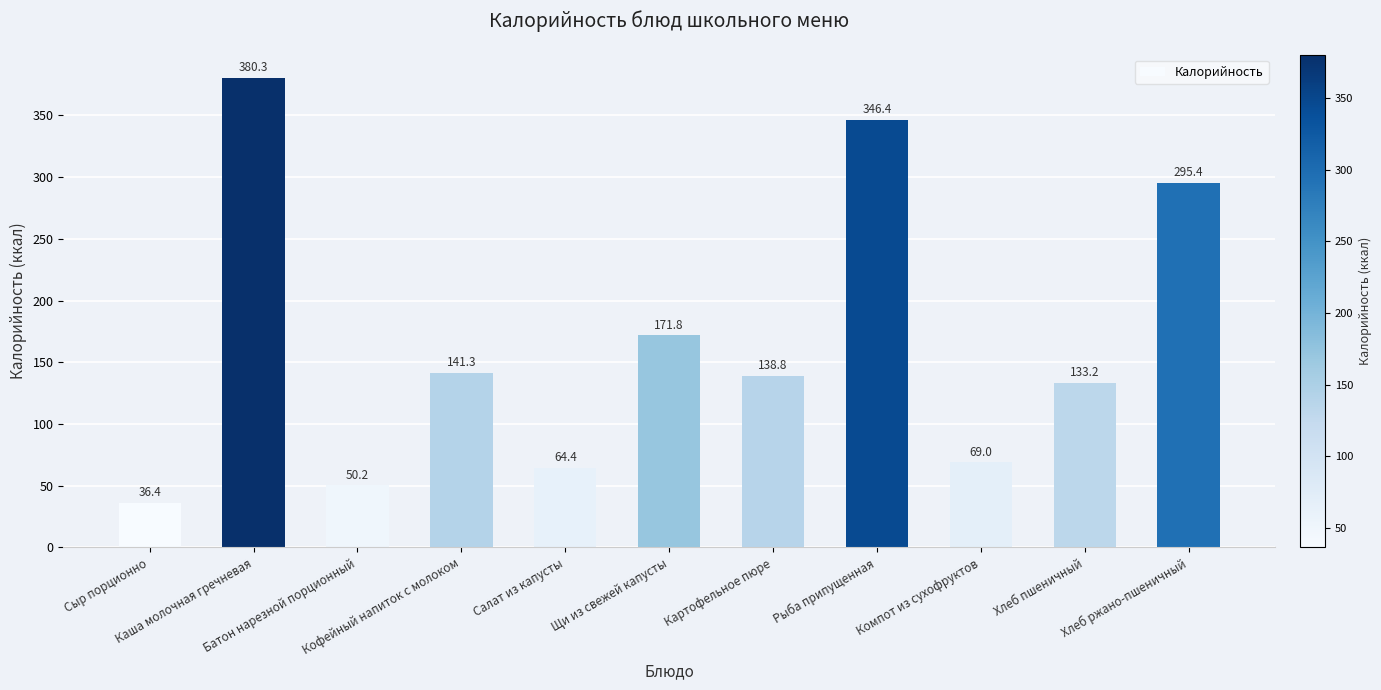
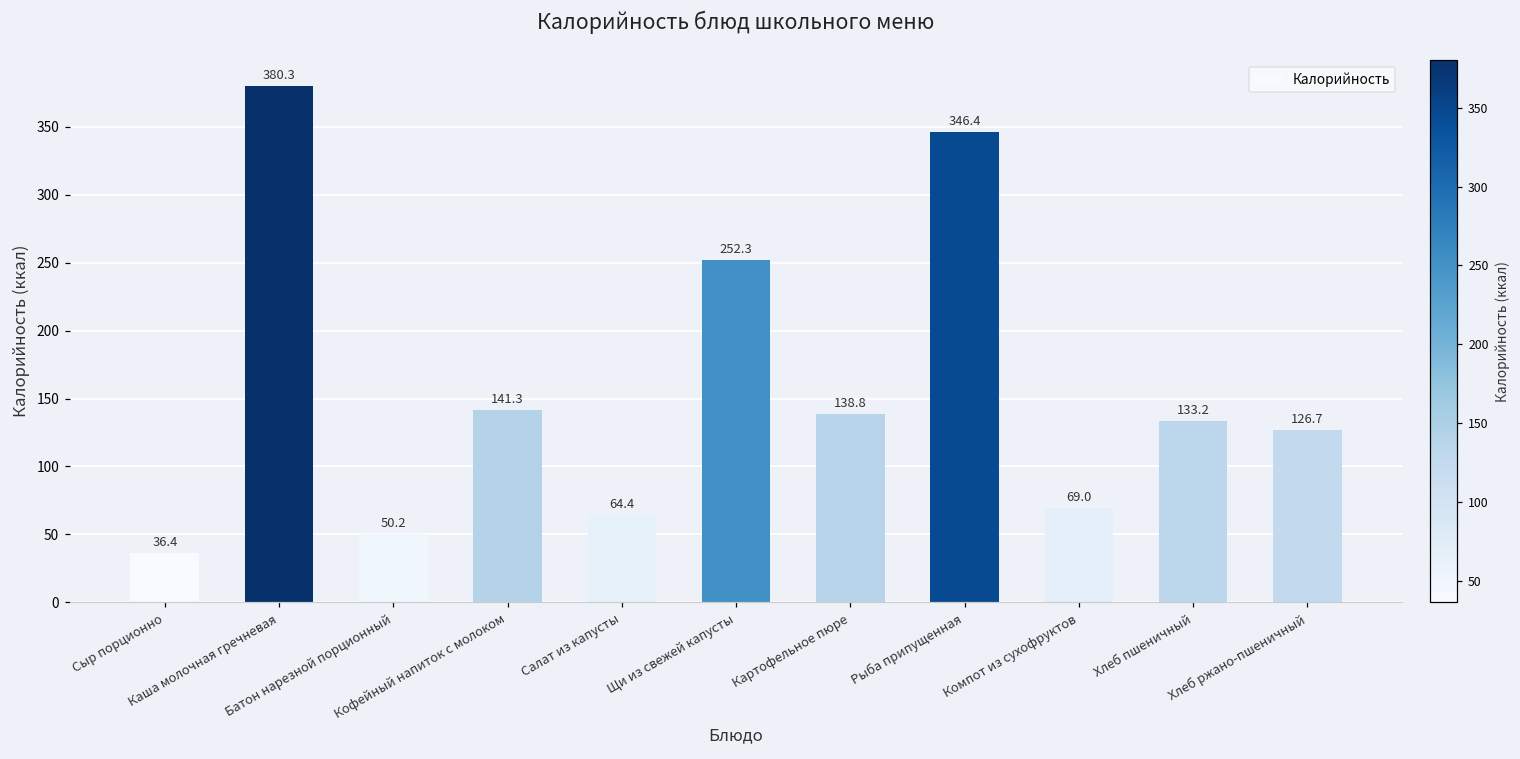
Щи из свежей капусты: 171.8 -> 252.3
Хлеб ржано-пшеничный: 295.4 -> 126.7
